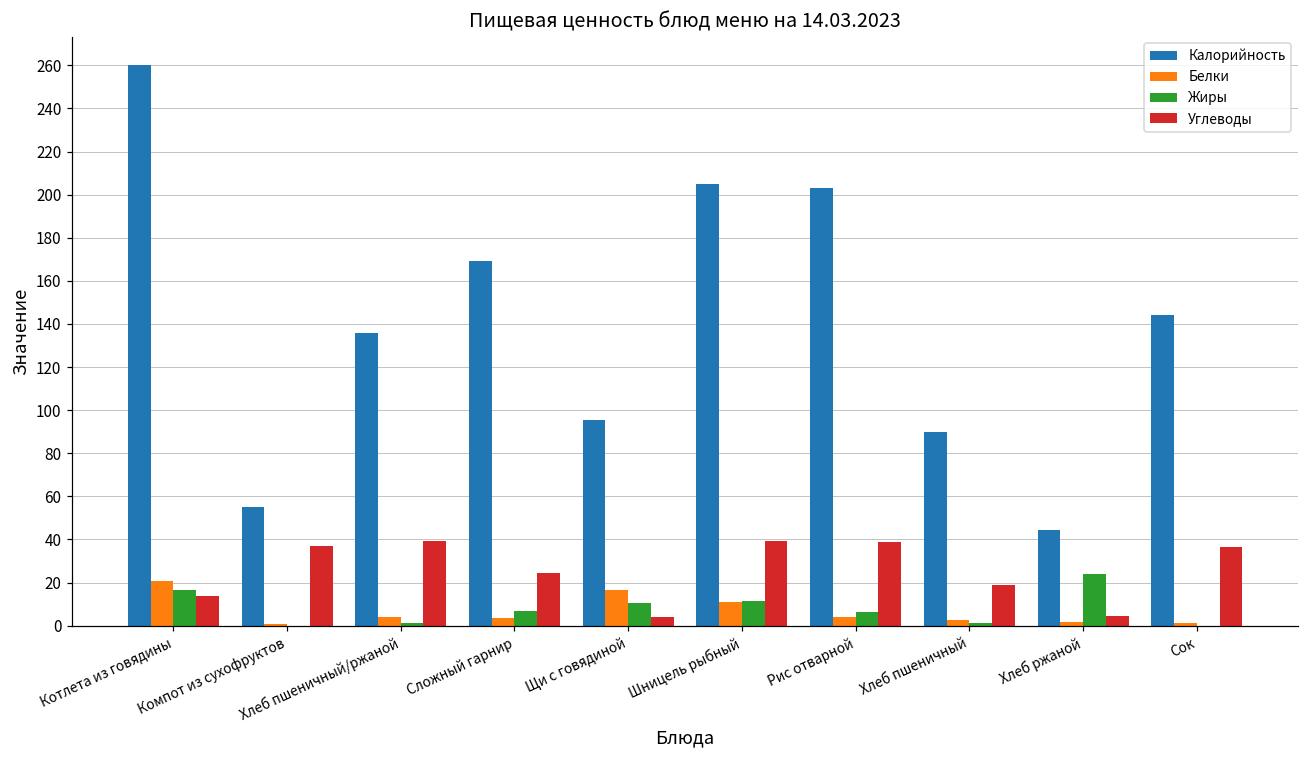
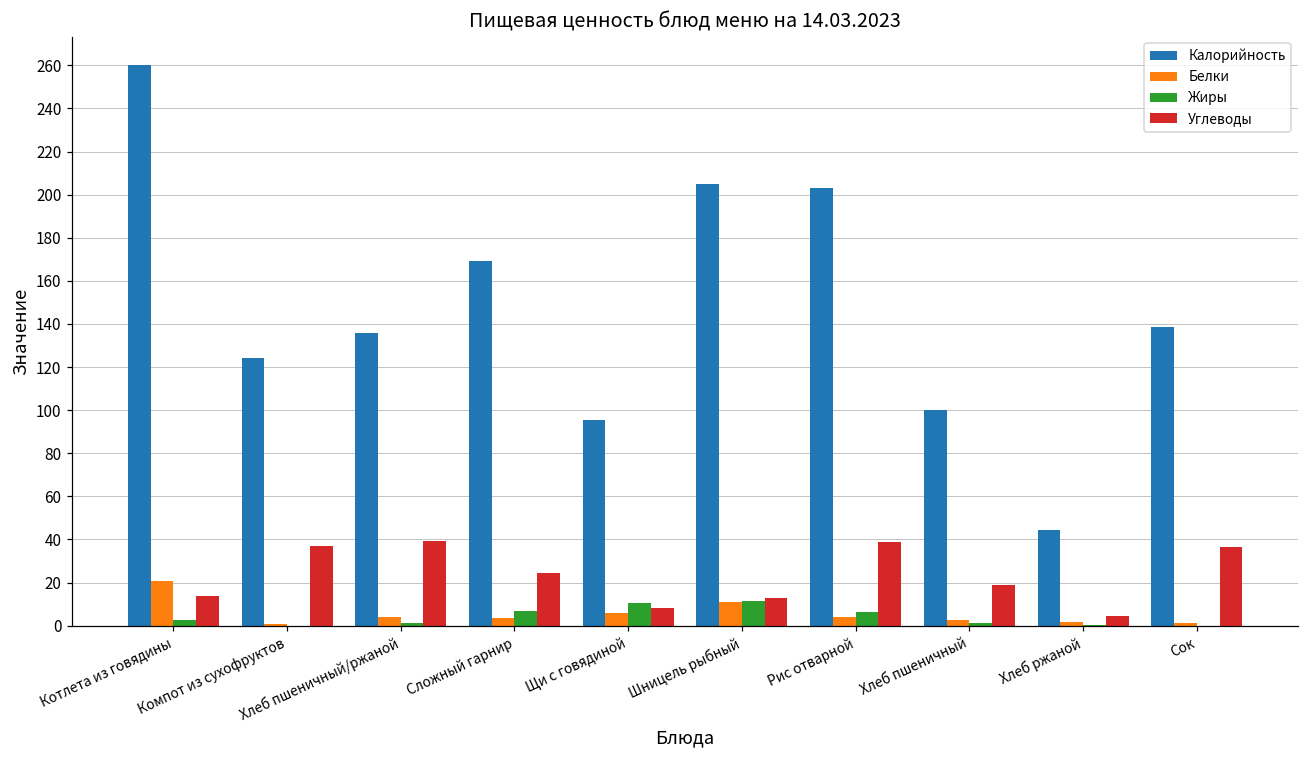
Жиры, Котлета из говядины: 16 -> 3
Калорийность, Компот из сухофруктов: 55 -> 124
Белки, Щи с говядиной: 17 -> 6
Углеводы, Щи с говядиной: 4 -> 8
Углеводы, Шницель рыбный: 39 -> 13
Калорийность, Хлеб пшеничный: 90 -> 100
Жиры, Хлеб ржаной: 24 -> 0
Калорийность, Сок: 144 -> 138
